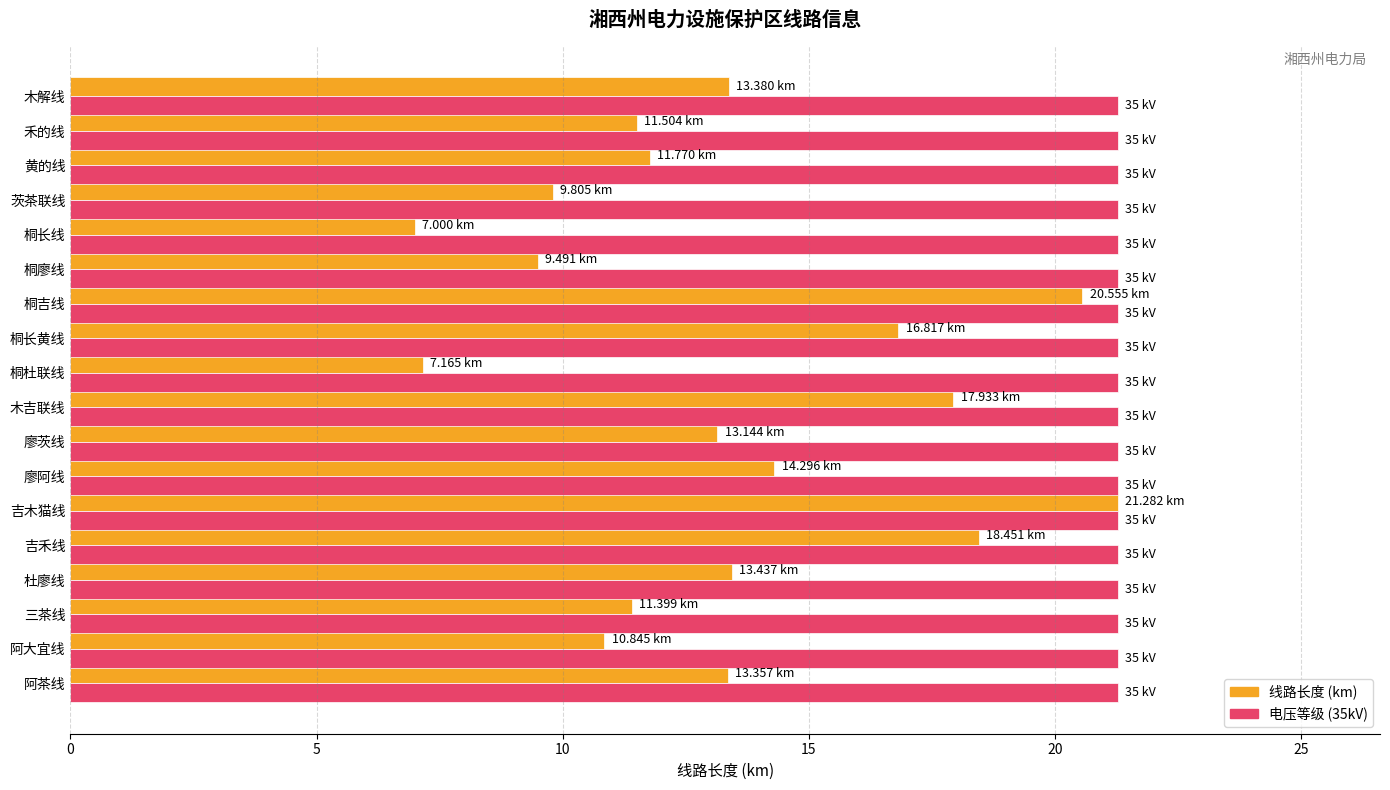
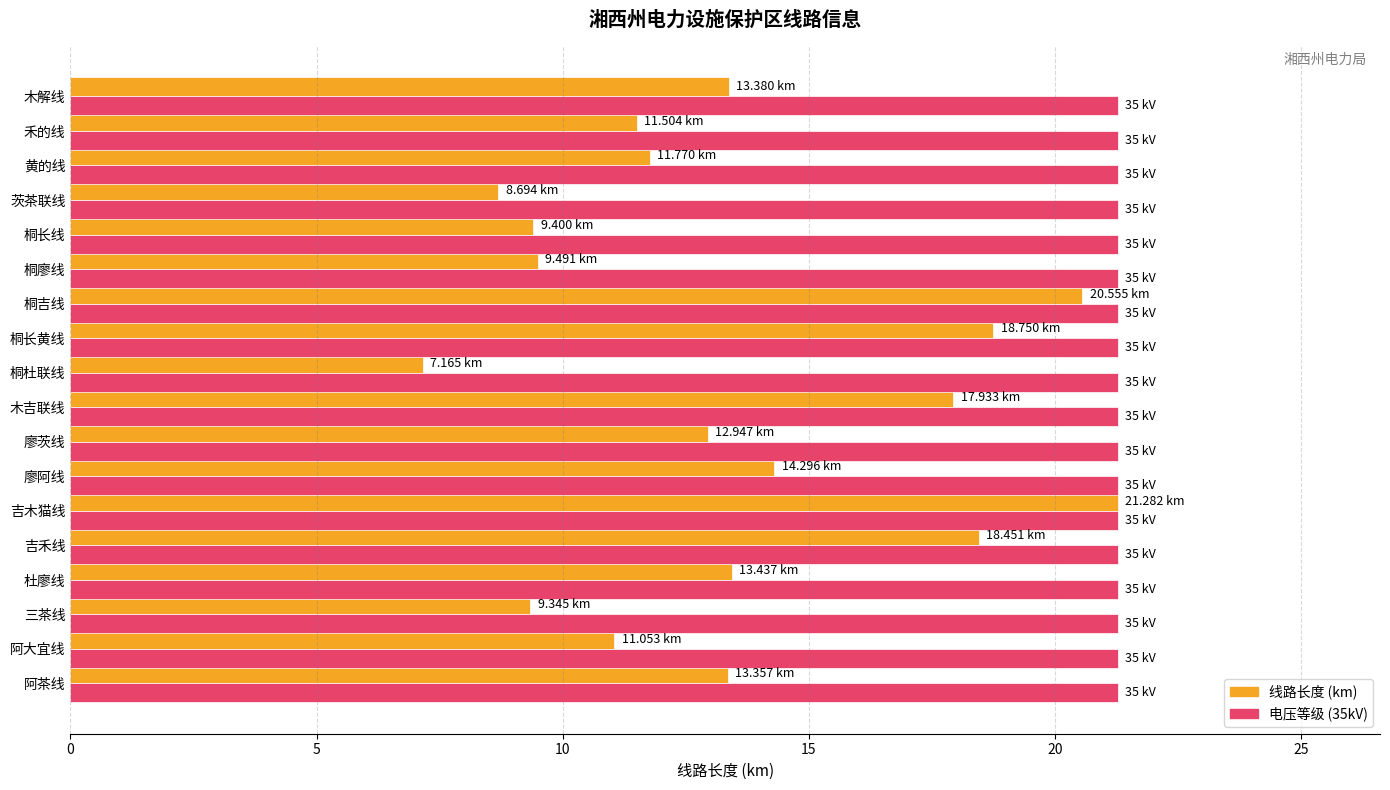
线路长度 (km), 茨茶联线: 9.805 -> 8.694
线路长度 (km), 桐长线: 7.000 -> 9.400
线路长度 (km), 桐长黄线: 16.817 -> 18.750
线路长度 (km), 廖茨线: 13.144 -> 12.947
线路长度 (km), 三茶线: 11.399 -> 9.345
线路长度 (km), 阿大宜线: 10.845 -> 11.053
